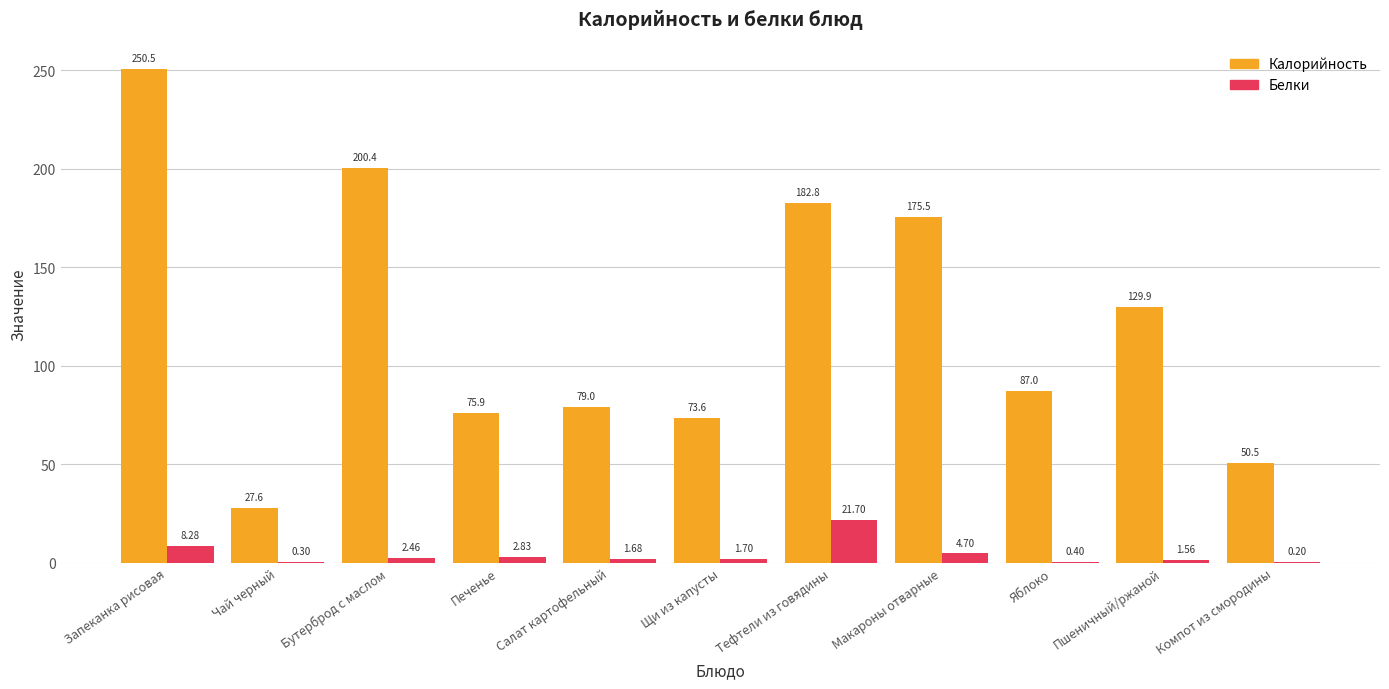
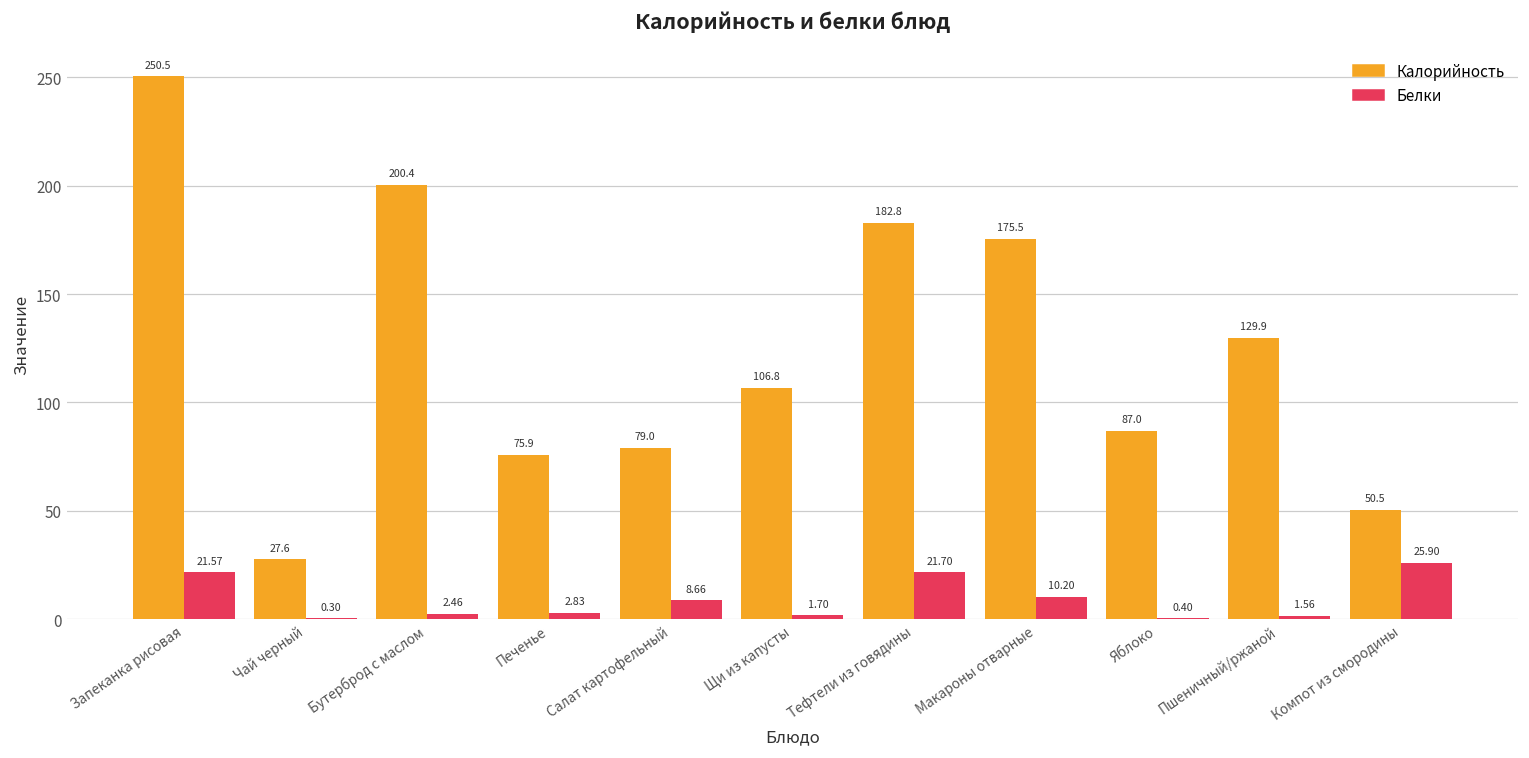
Белки, Запеканка рисовая: 8.28 -> 21.57
Белки, Салат картофельный: 1.68 -> 8.66
Калорийность, Щи из капусты: 73.6 -> 106.8
Белки, Макароны отварные: 4.70 -> 10.20
Белки, Компот из смородины: 0.20 -> 25.90
